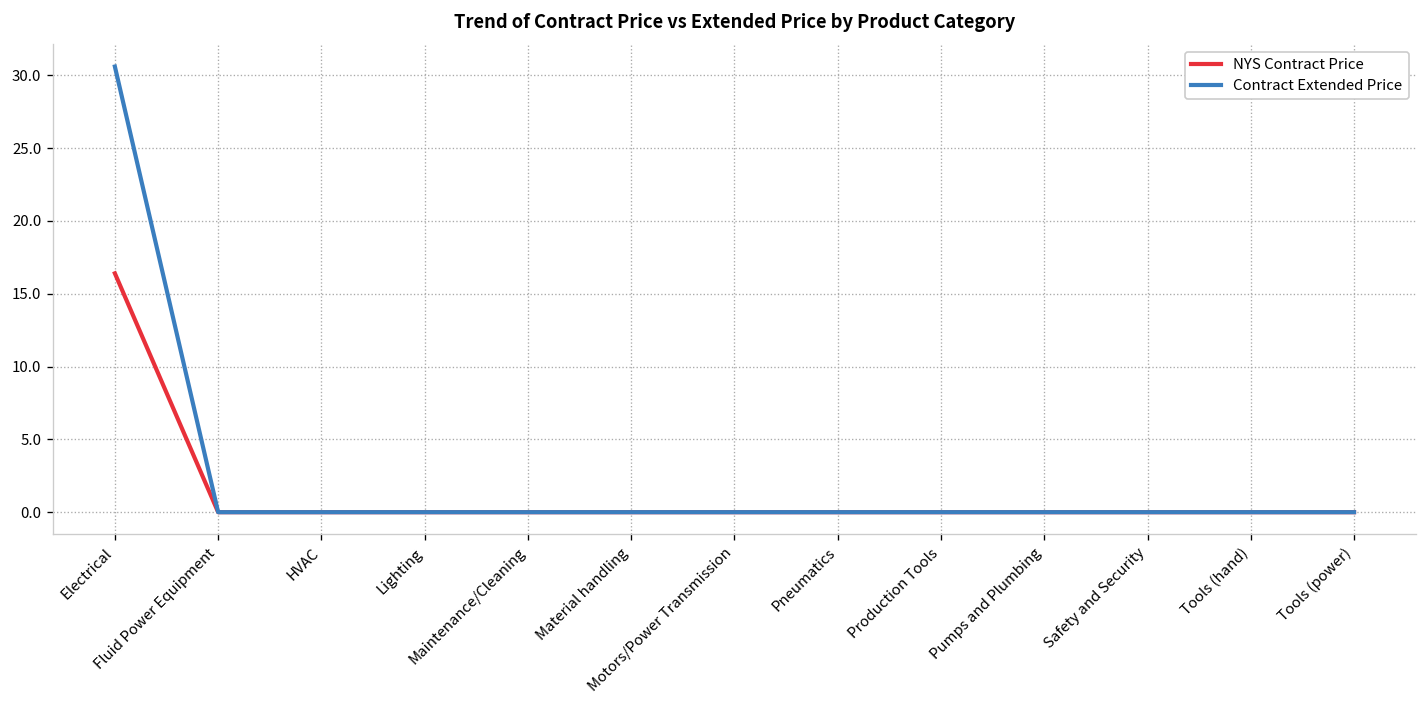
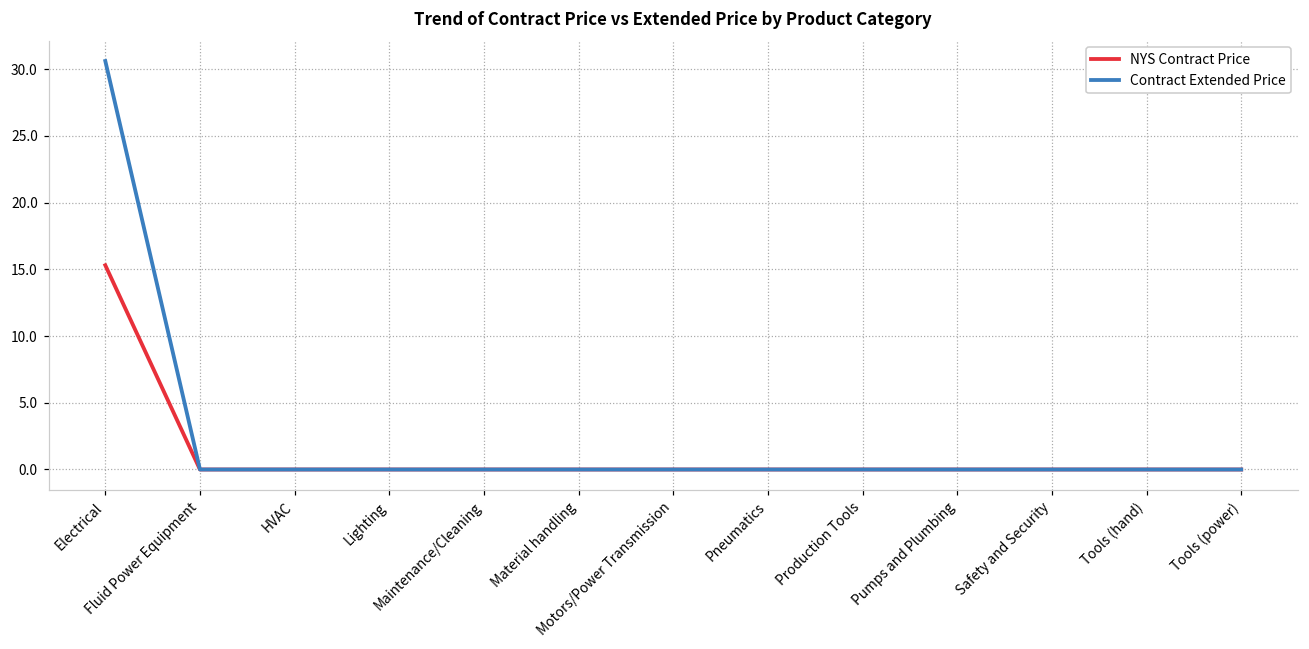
NYS Contract Price, Electrical: 16.4 -> 15.3
